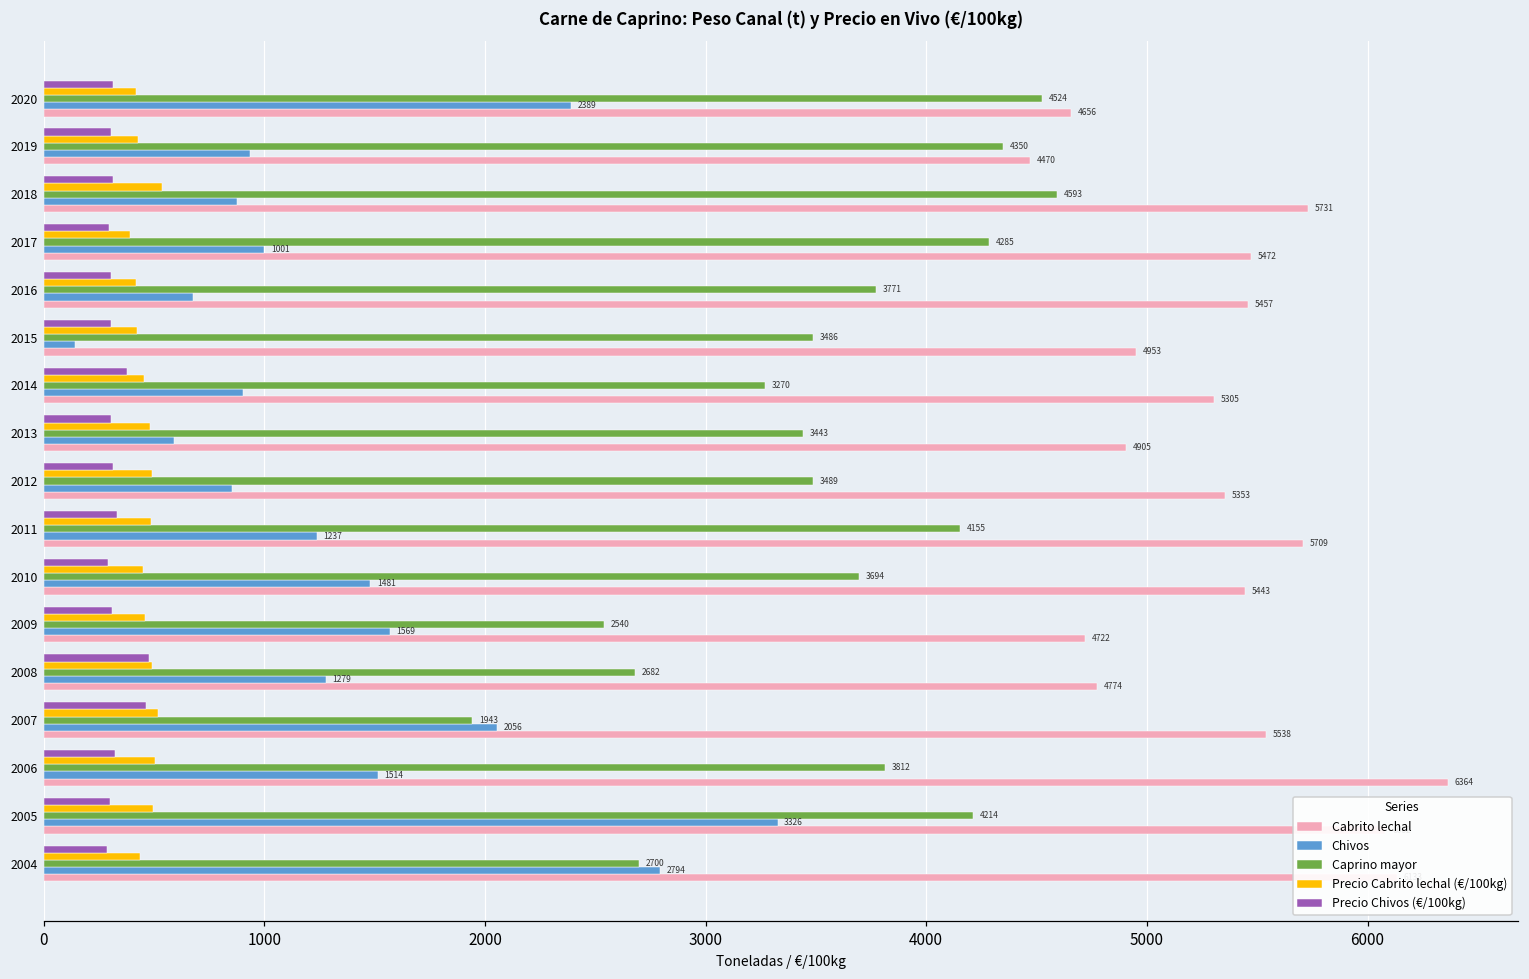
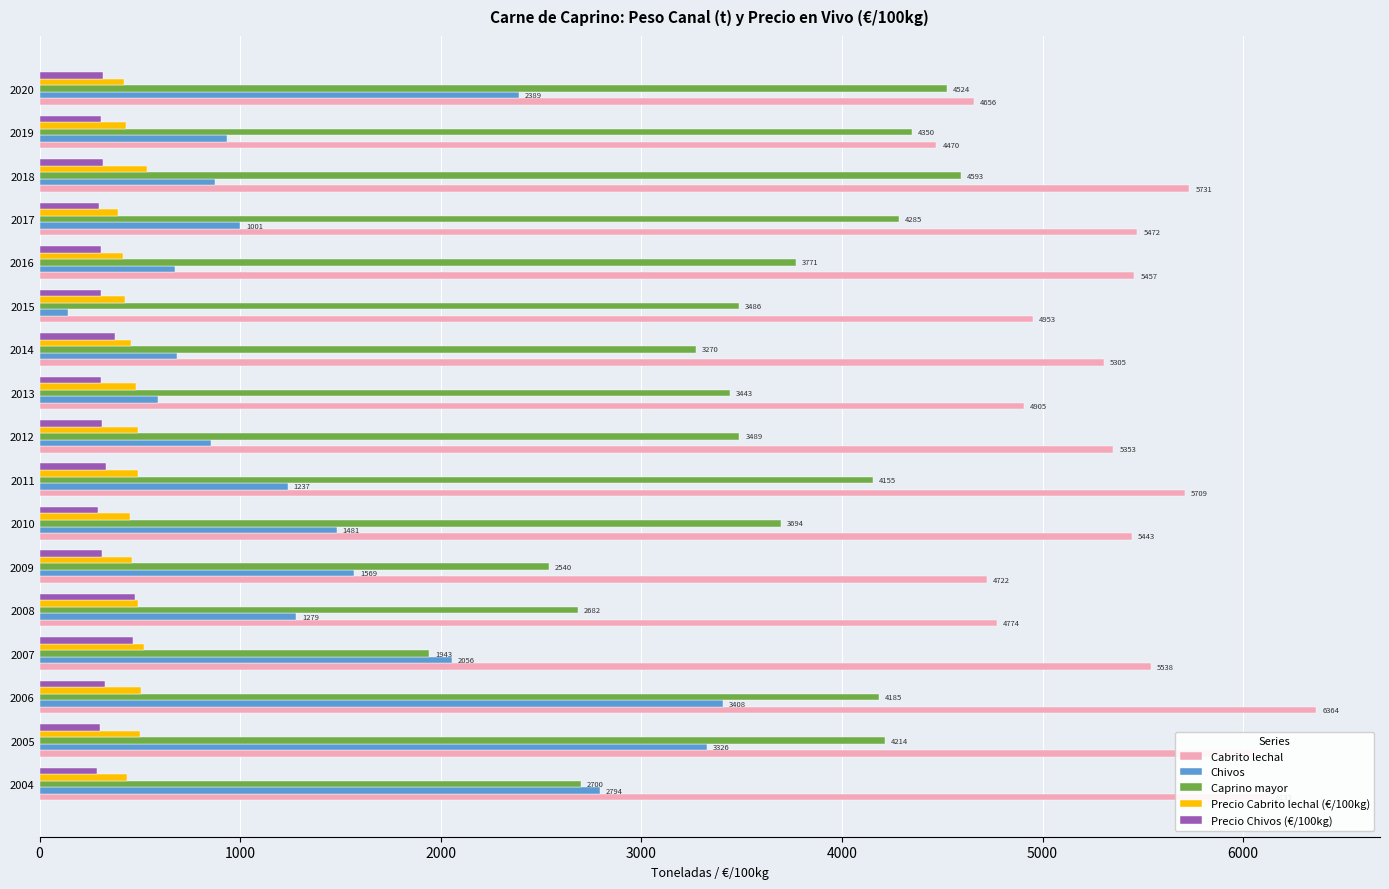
Chivos, 2014: 910 -> 690
Caprino mayor, 2006: 3812 -> 4185
Chivos, 2006: 1514 -> 3408
